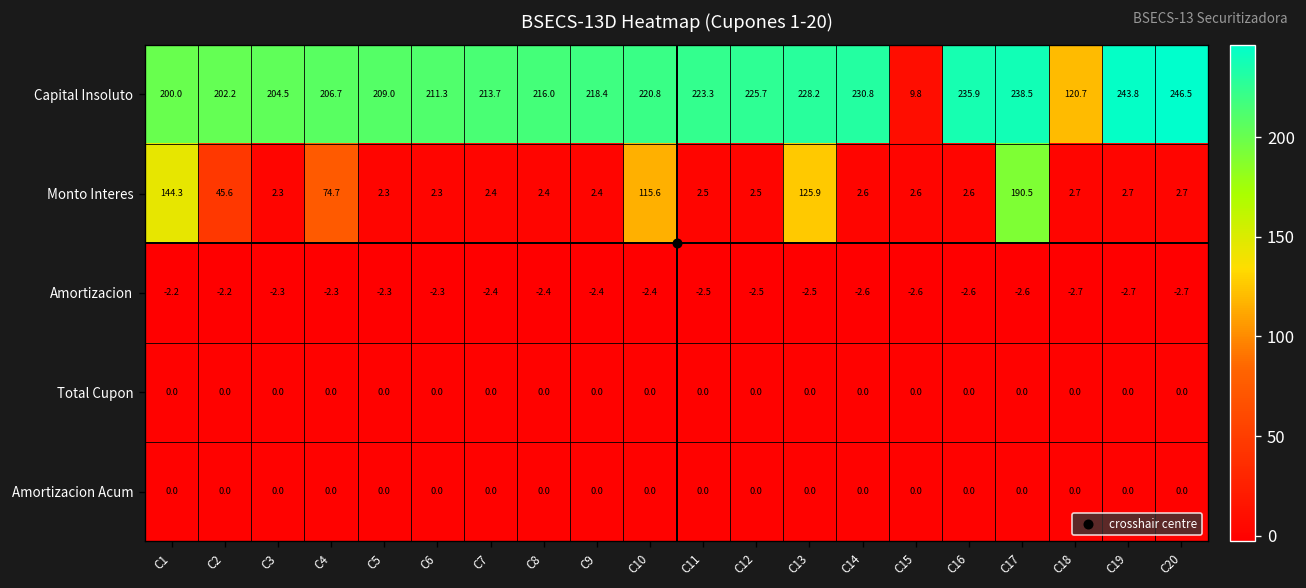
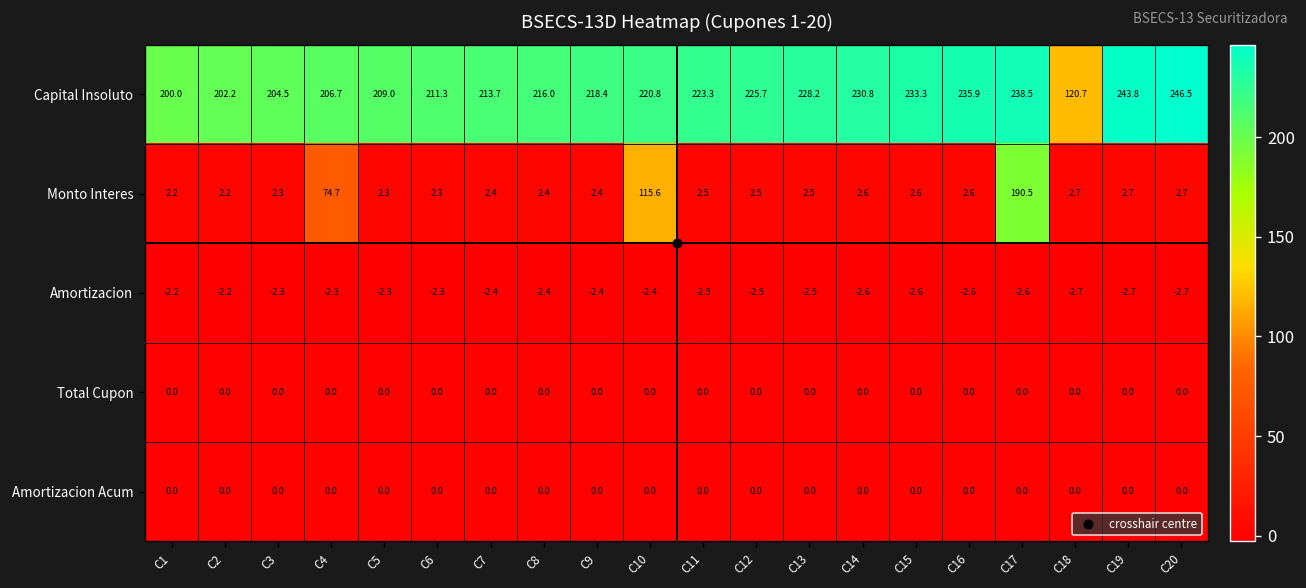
Capital Insoluto, C15: 9.8 -> 233.3
Monto Interes, C1: 144.3 -> 2.2
Monto Interes, C2: 45.6 -> 2.2
Monto Interes, C13: 125.9 -> 2.5
